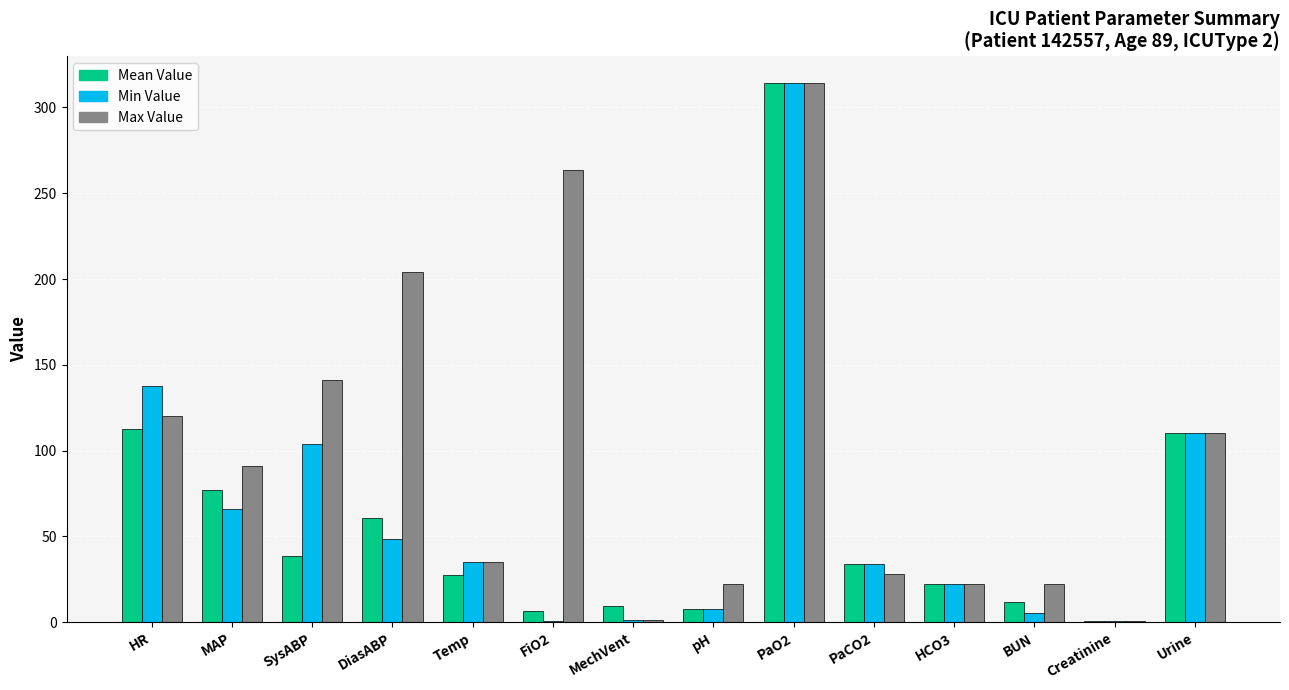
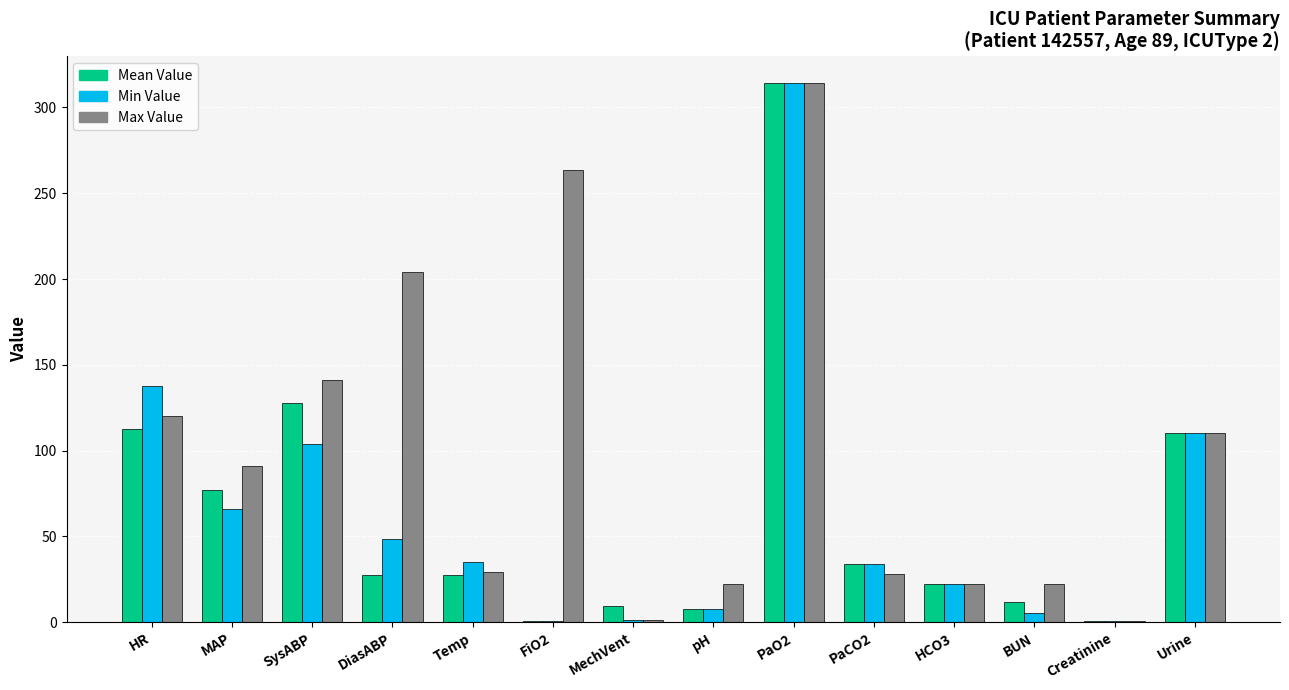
Mean Value, SysABP: 39 -> 128
Mean Value, DiasABP: 61 -> 28
Max Value, Temp: 35 -> 29
Mean Value, FiO2: 7 -> 1
